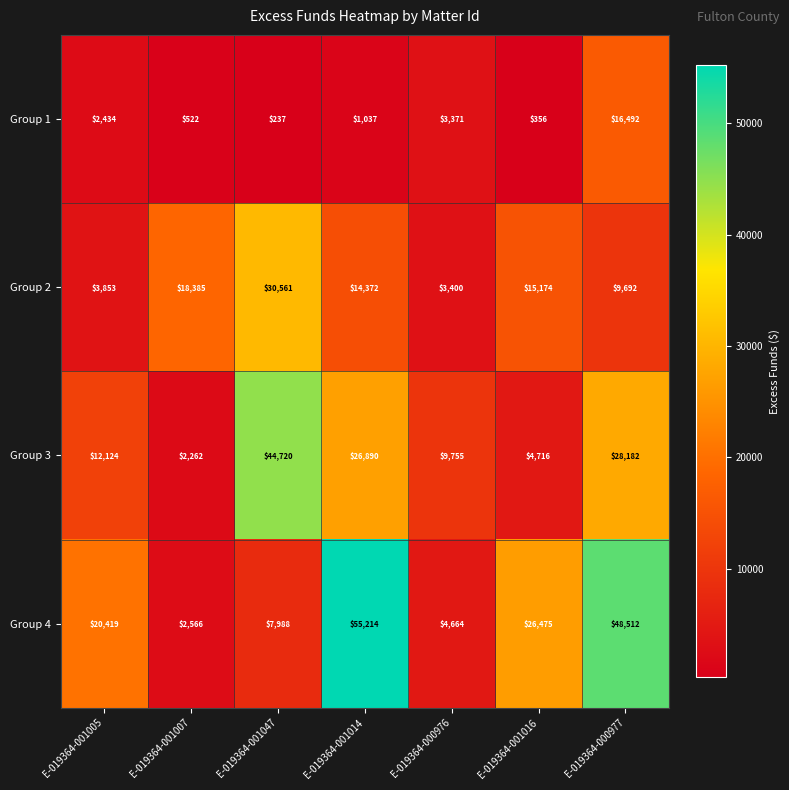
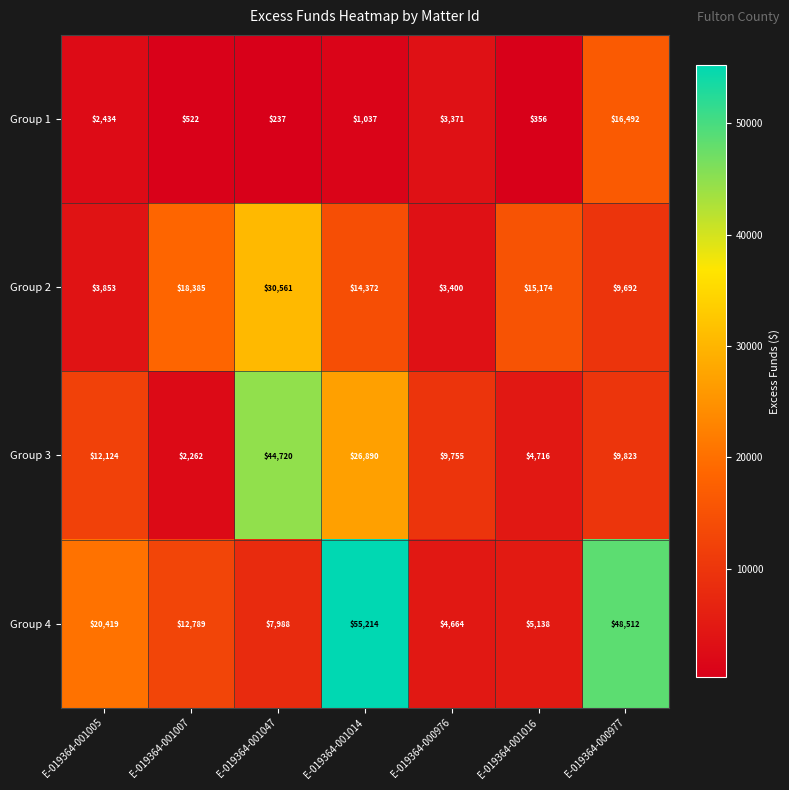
Group 3, E-019364-000977: $28,182 -> $9,823
Group 4, E-019364-001007: $2,566 -> $12,789
Group 4, E-019364-001016: $26,475 -> $5,138
